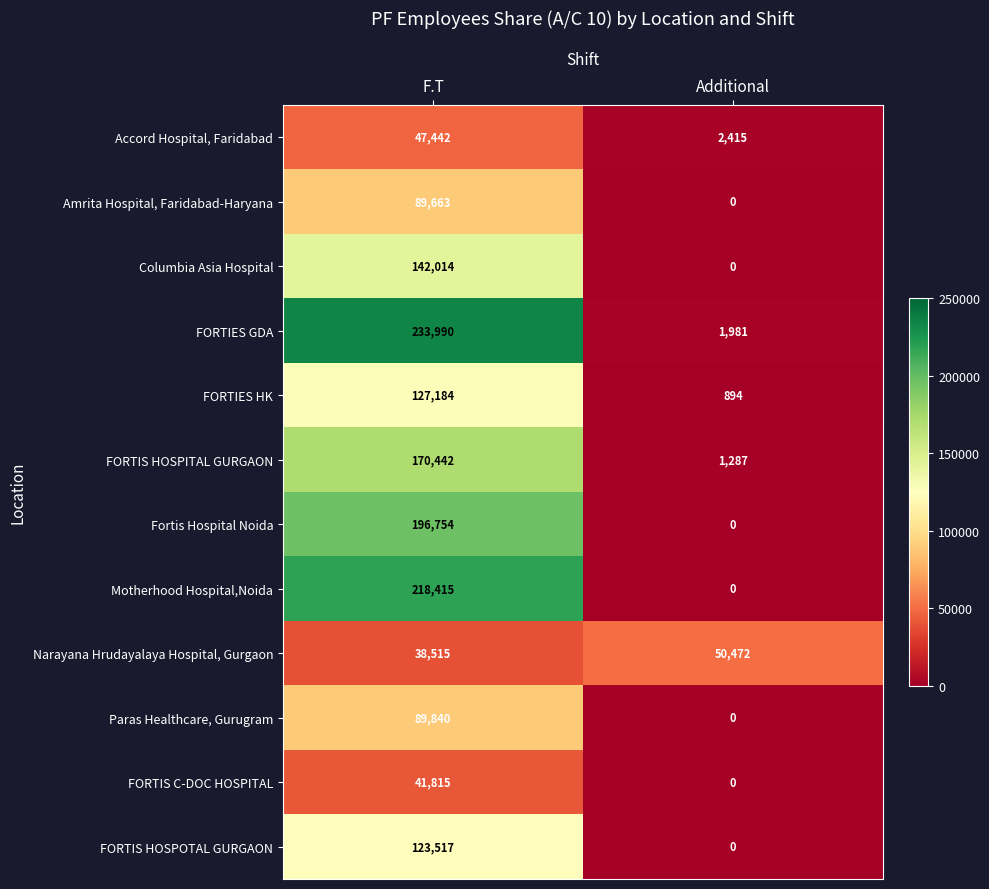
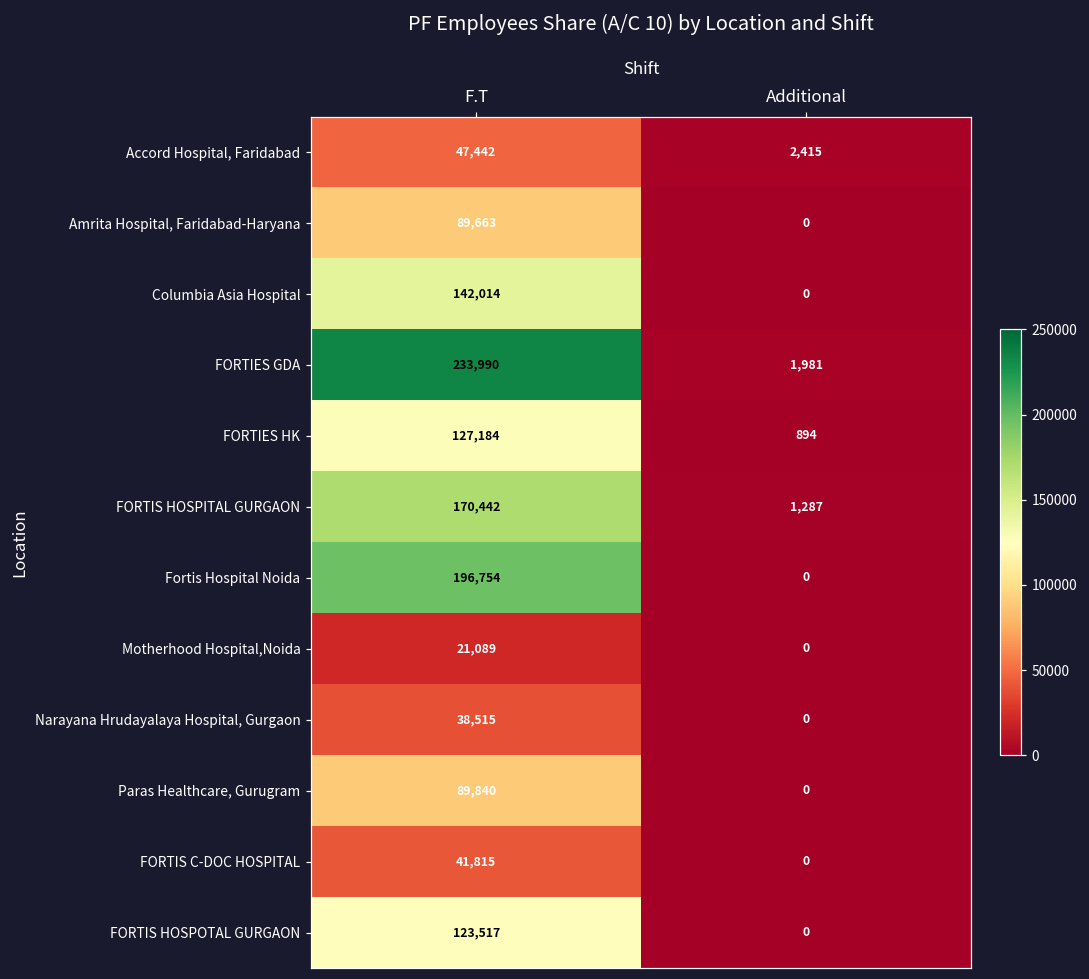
Motherhood Hospital,Noida, F.T: 218,415 -> 21,089
Narayana Hrudayalaya Hospital, Gurgaon, Additional: 50,472 -> 0
